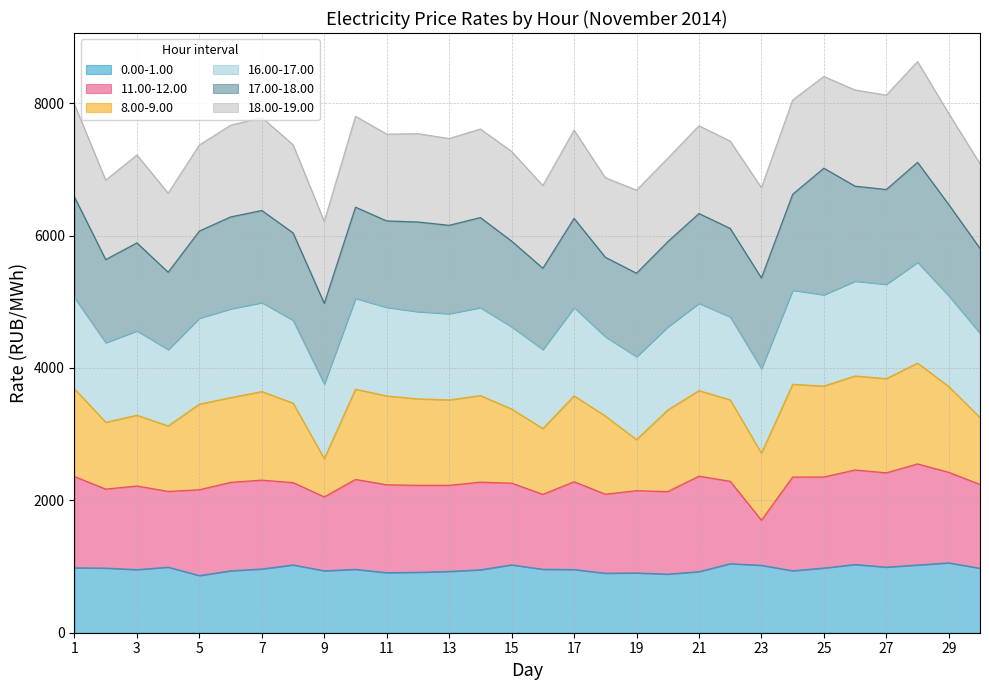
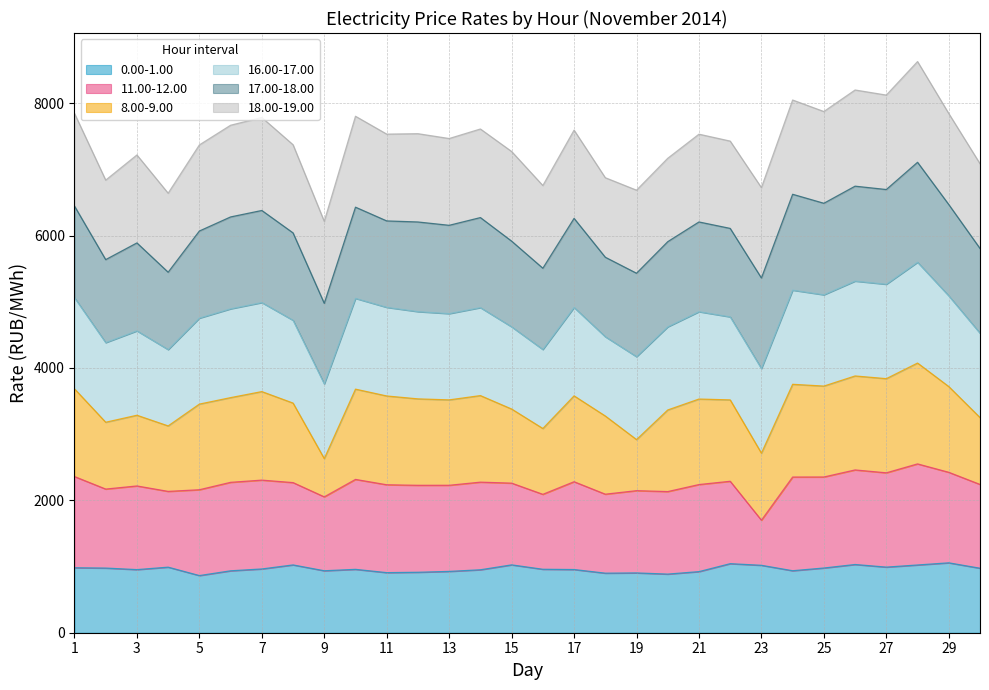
17.00-18.00, 1: 1500 -> 1400
11.00-12.00, 21: 1400 -> 1300
17.00-18.00, 25: 1900 -> 1400
